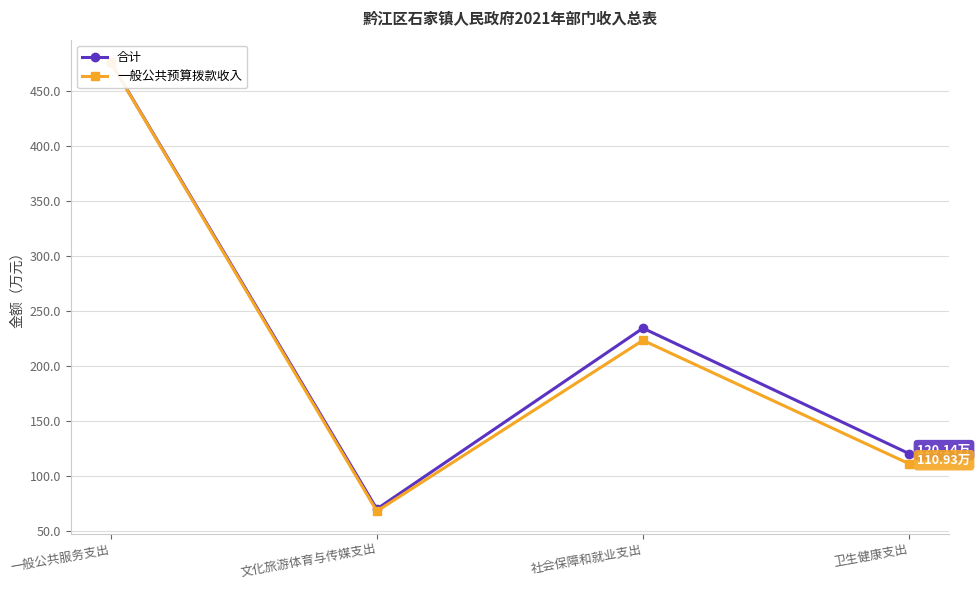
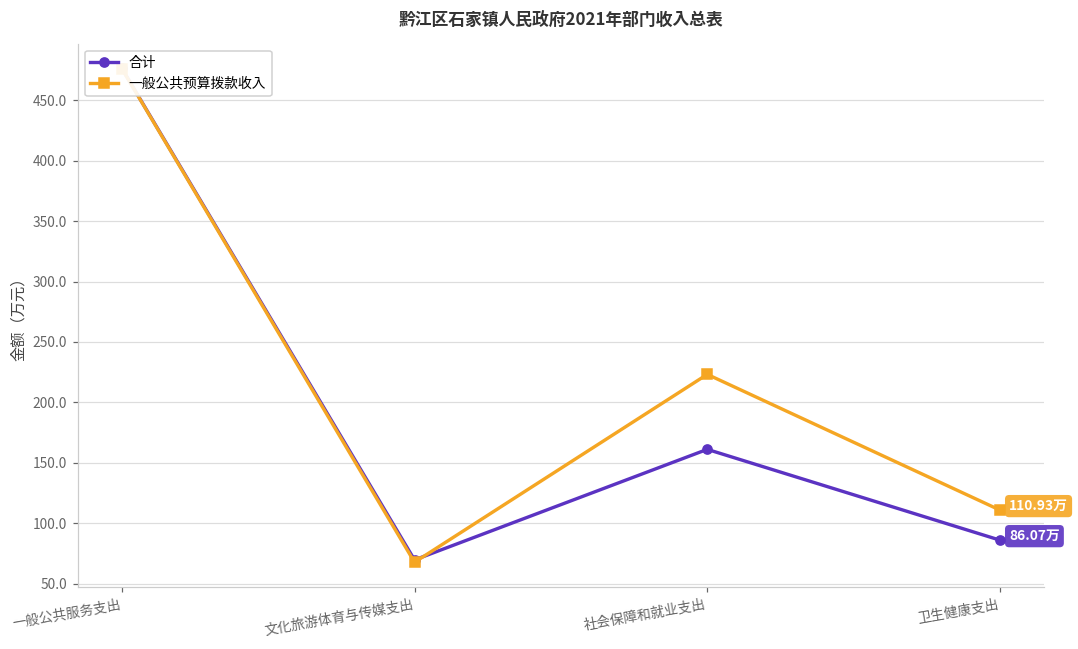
合计, 社会保障和就业支出: 234 -> 161
合计, 卫生健康支出: 120.14万 -> 86.07万
